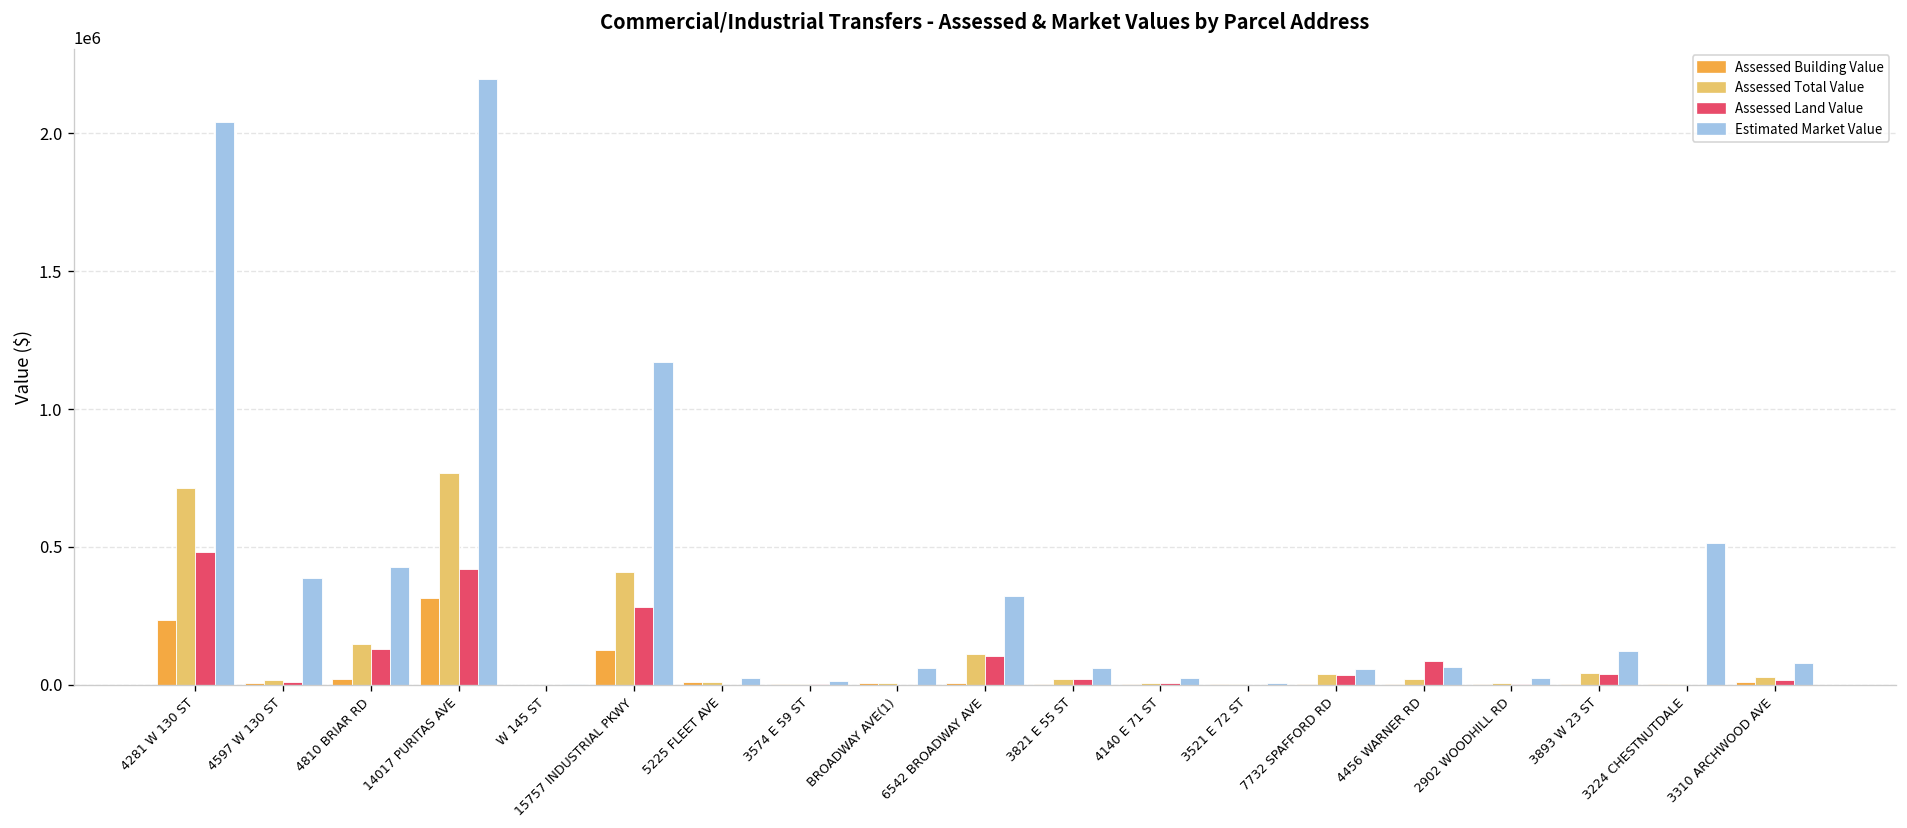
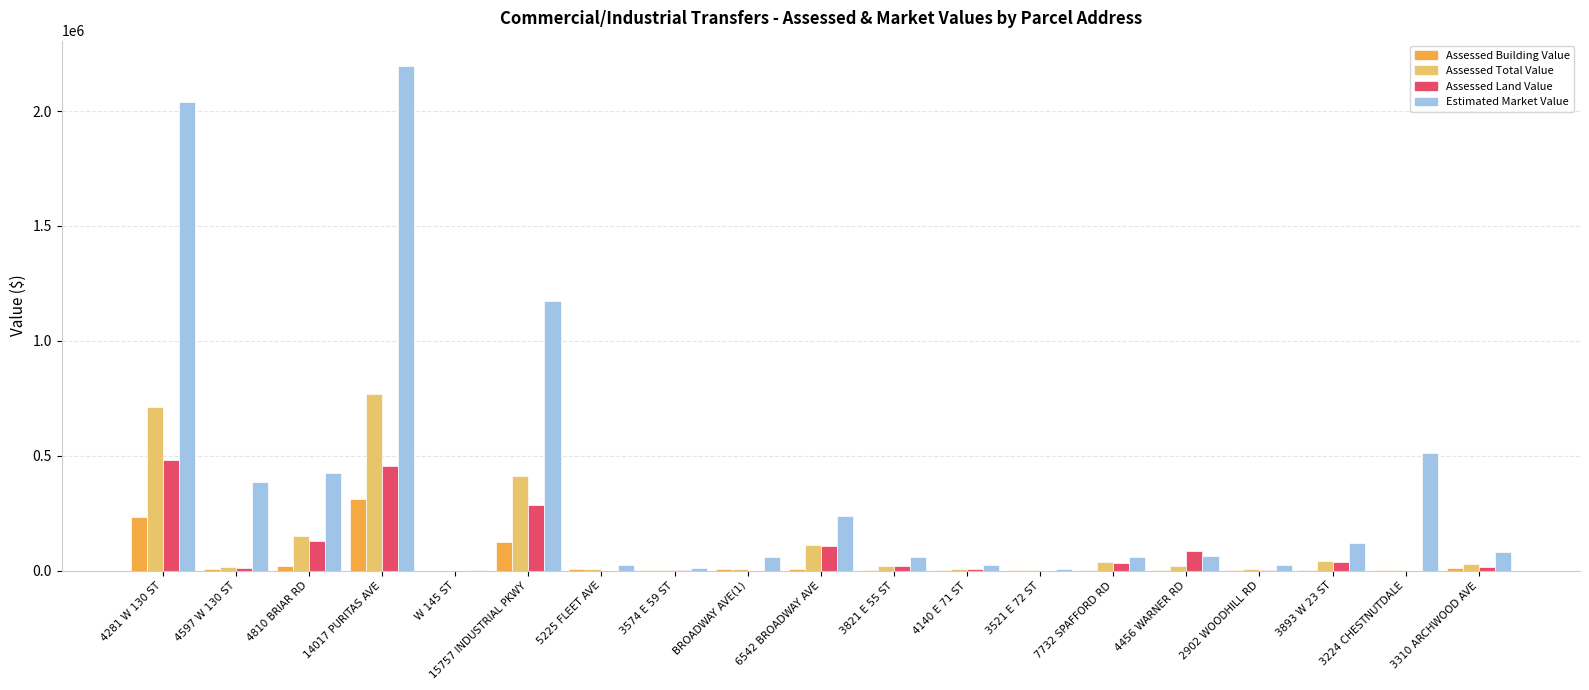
Assessed Land Value, 14017 PURITAS AVE: 420000 -> 460000
Estimated Market Value, 6542 BROADWAY AVE: 320000 -> 240000
